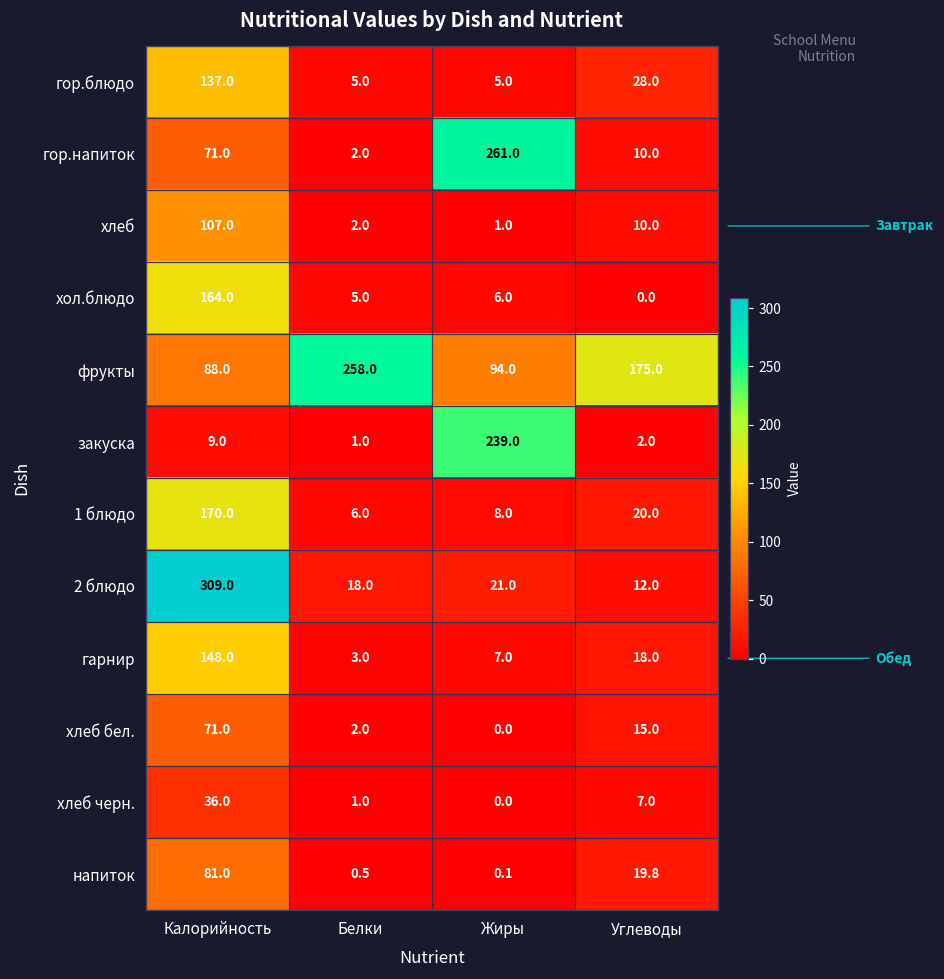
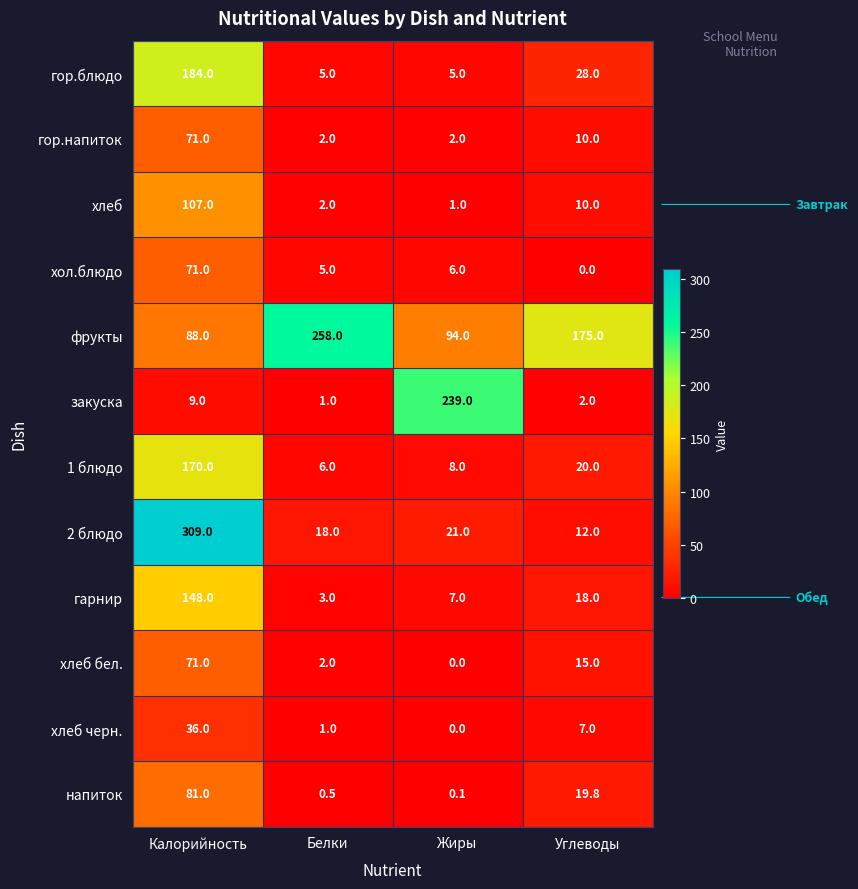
гор.блюдо, Калорийность: 137.0 -> 184.0
гор.напиток, Жиры: 261.0 -> 2.0
хол.блюдо, Калорийность: 164.0 -> 71.0
